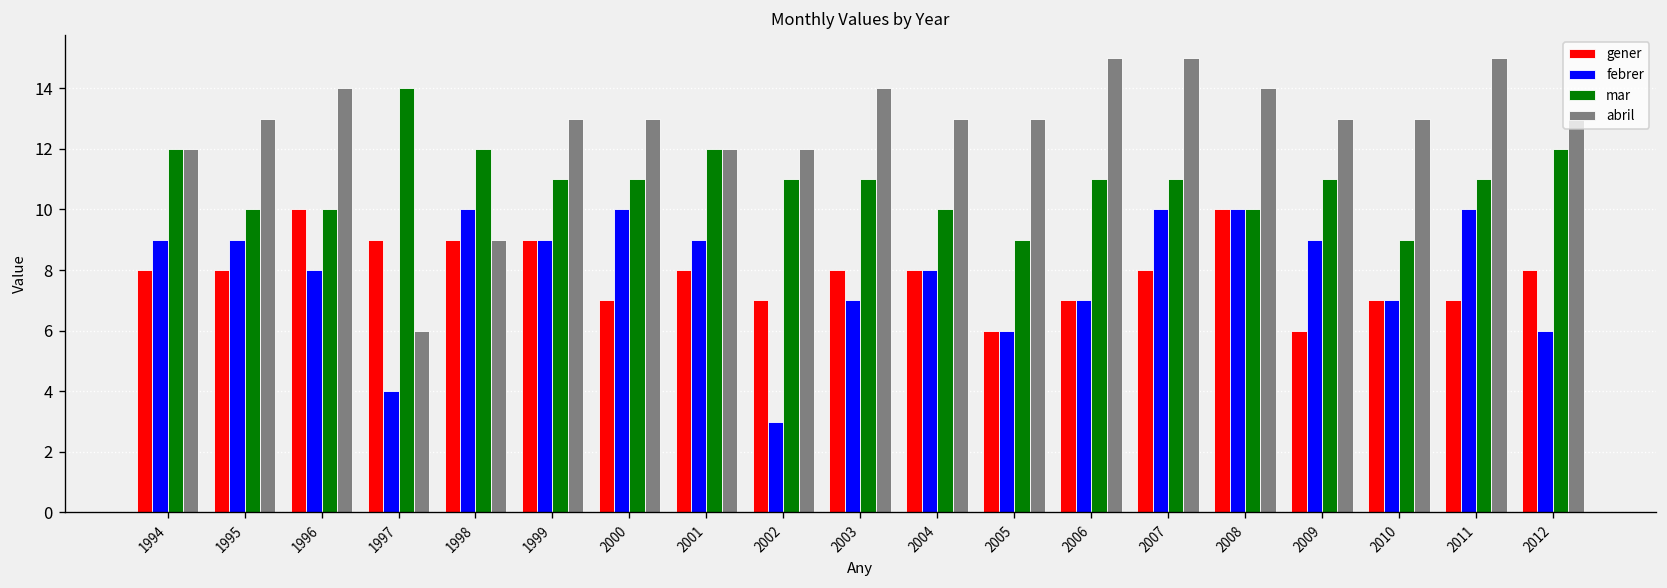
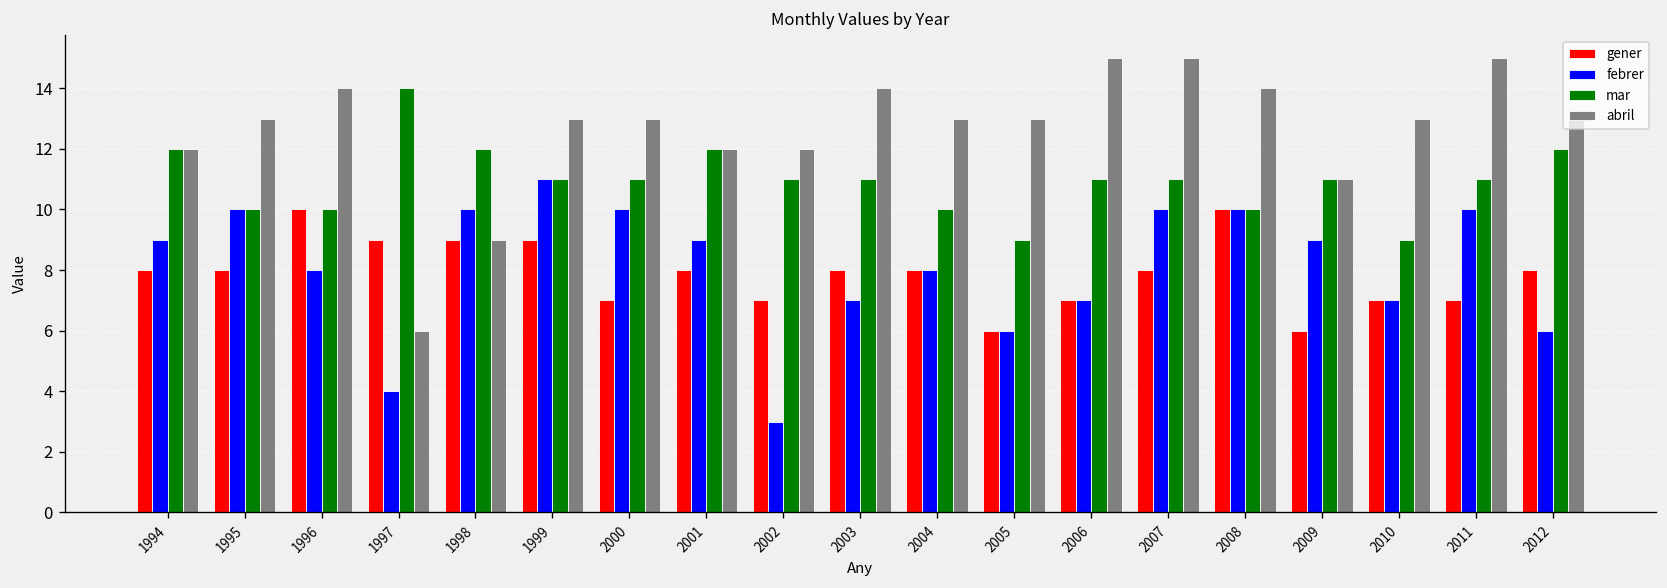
febrer, 1995: 9 -> 10
febrer, 1999: 9 -> 11
abril, 2009: 13 -> 11
